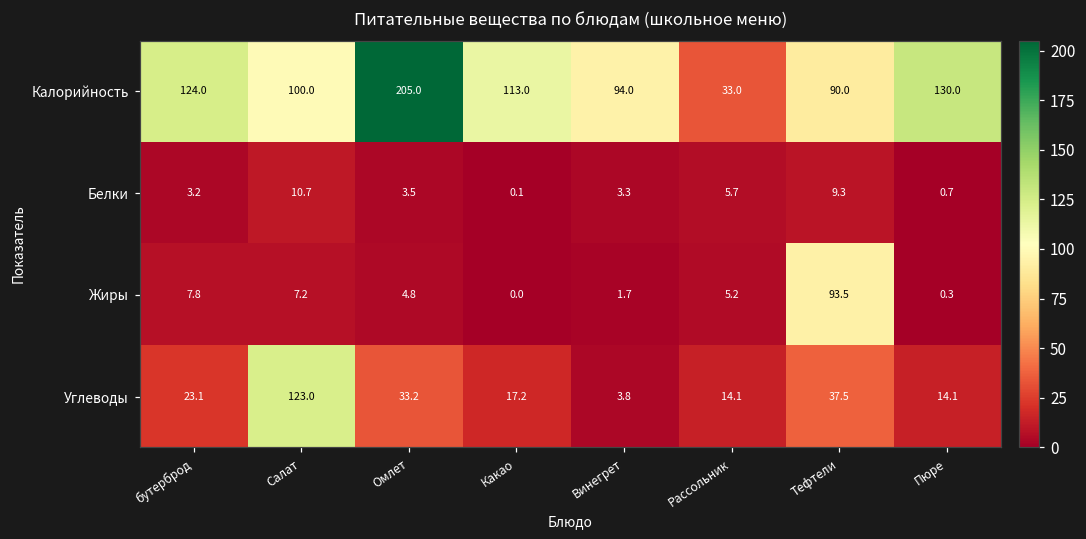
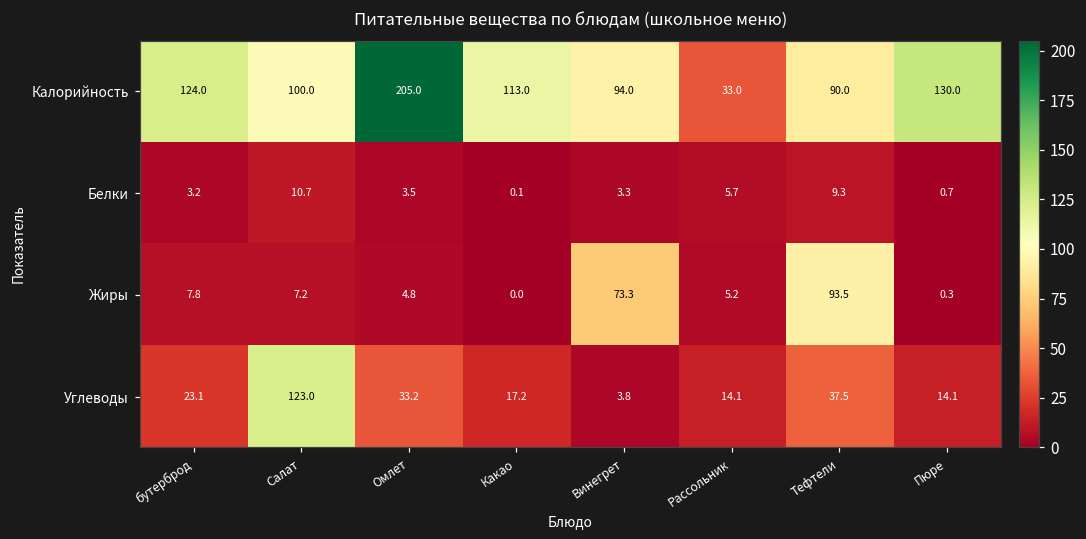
Жиры, Винегрет: 1.7 -> 73.3
